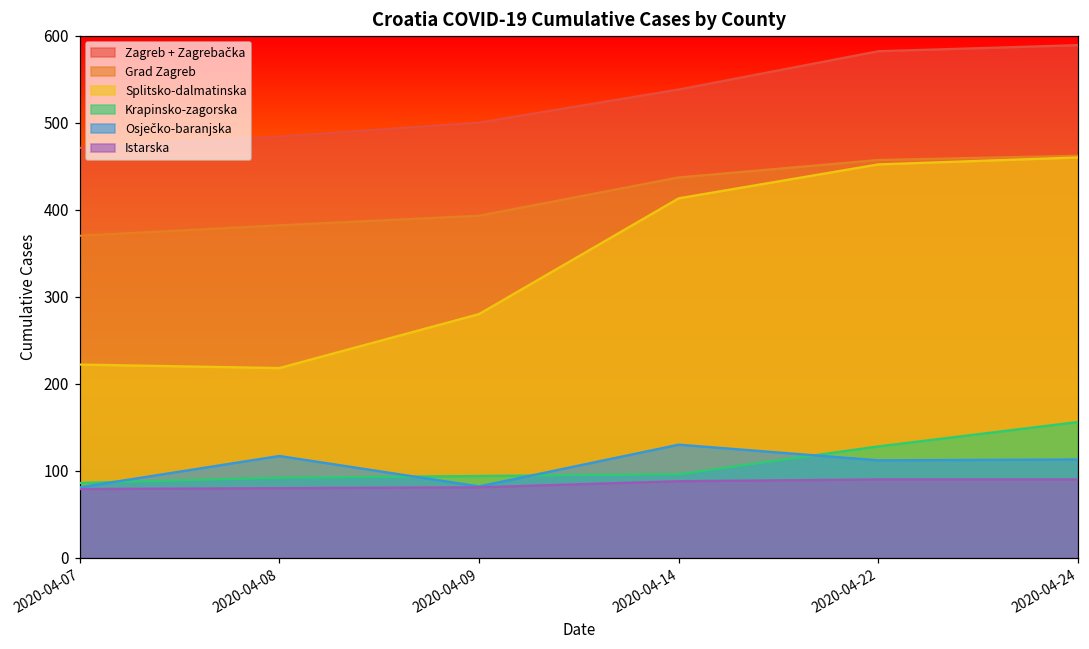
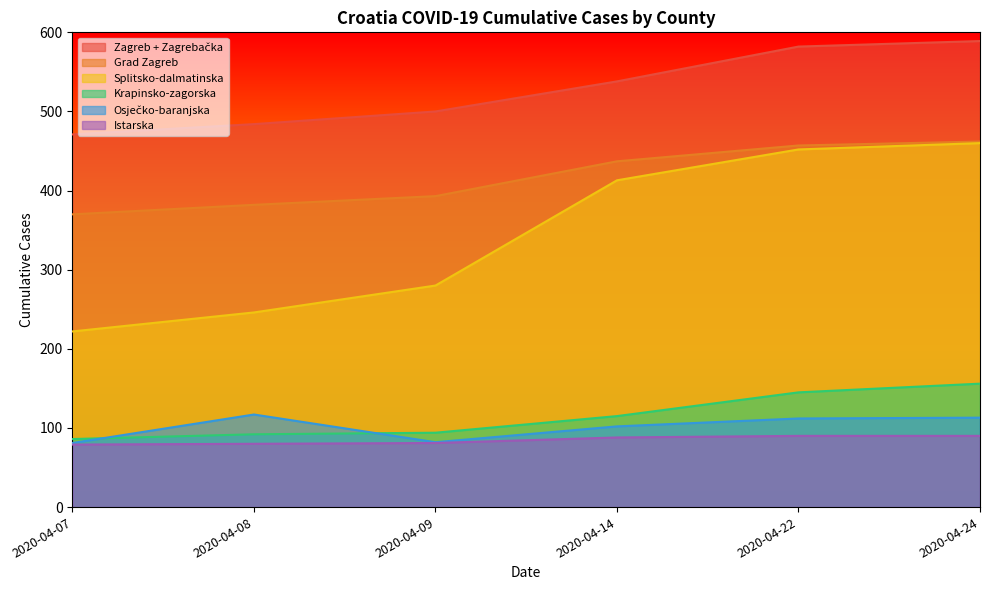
Splitsko-dalmatinska, 2020-04-08: 220 -> 250
Krapinsko-zagorska, 2020-04-14: 100 -> 120
Osječko-baranjska, 2020-04-14: 130 -> 100
Krapinsko-zagorska, 2020-04-22: 130 -> 150
